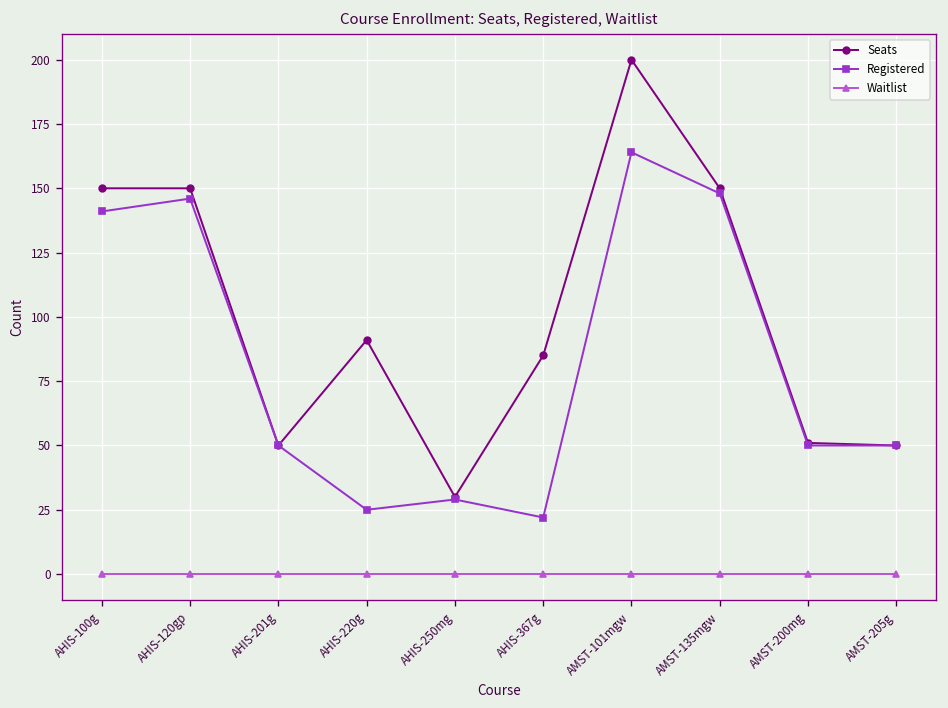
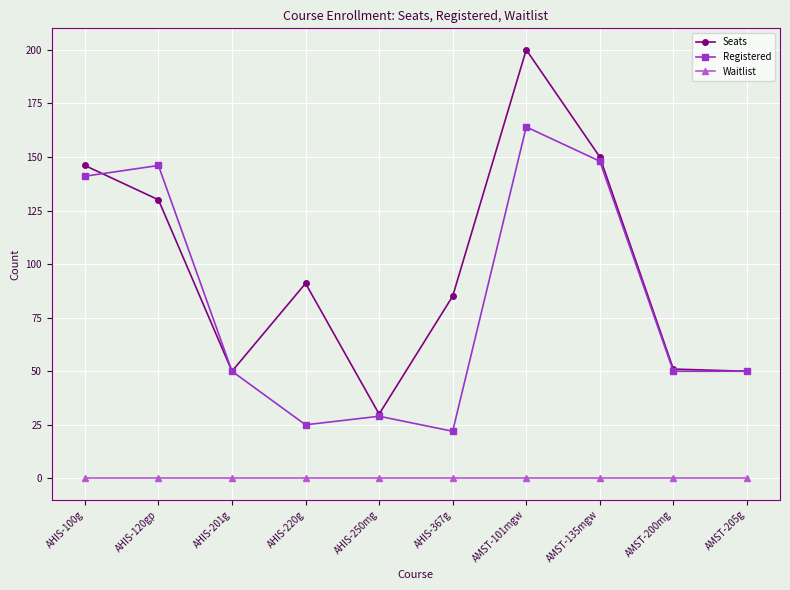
Seats, AHIS-100g: 150 -> 146
Seats, AHIS-120gp: 150 -> 130
